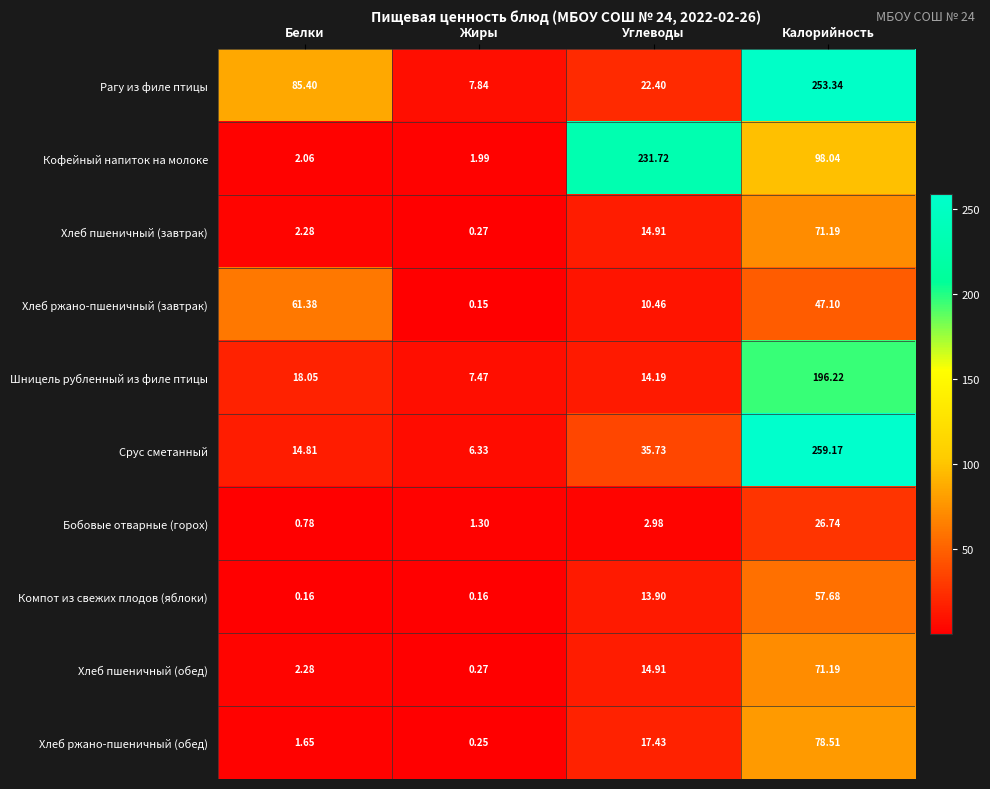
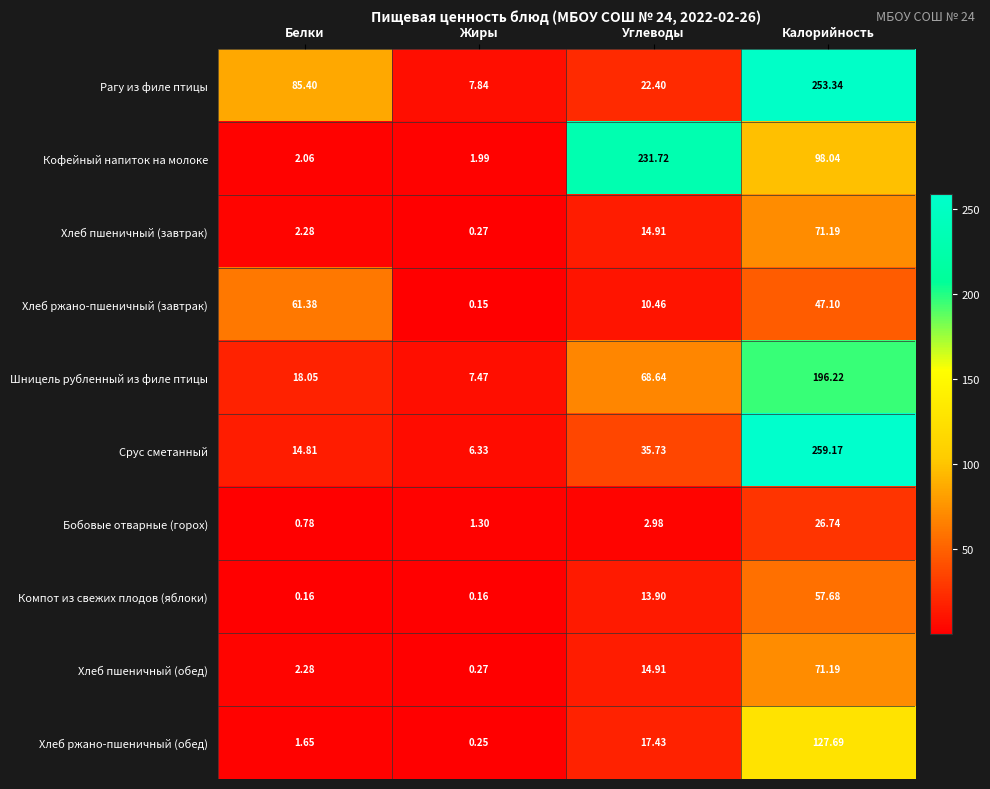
Шницель рубленный из филе птицы, Углеводы: 14.19 -> 68.64
Хлеб ржано-пшеничный (обед), Калорийность: 78.51 -> 127.69
